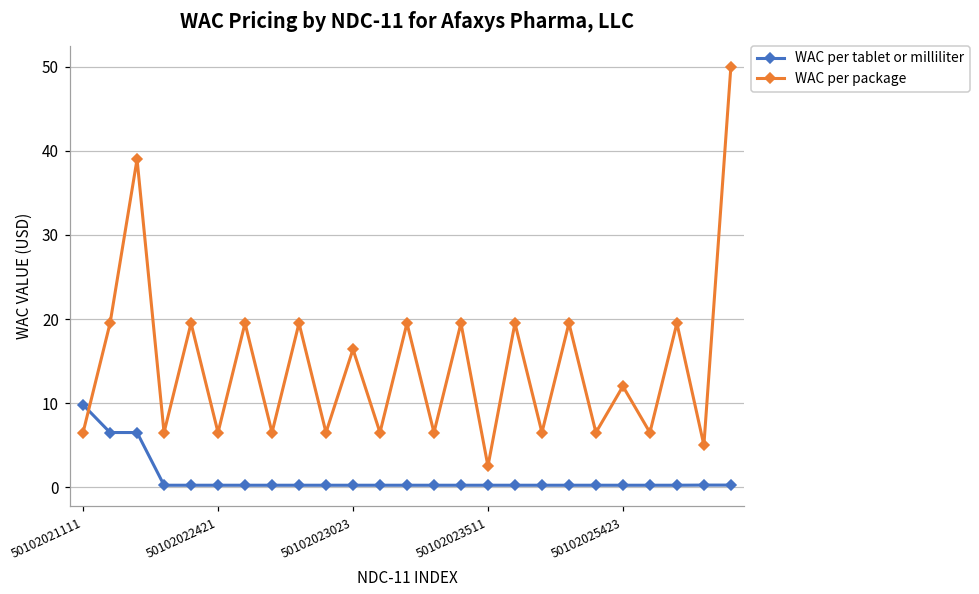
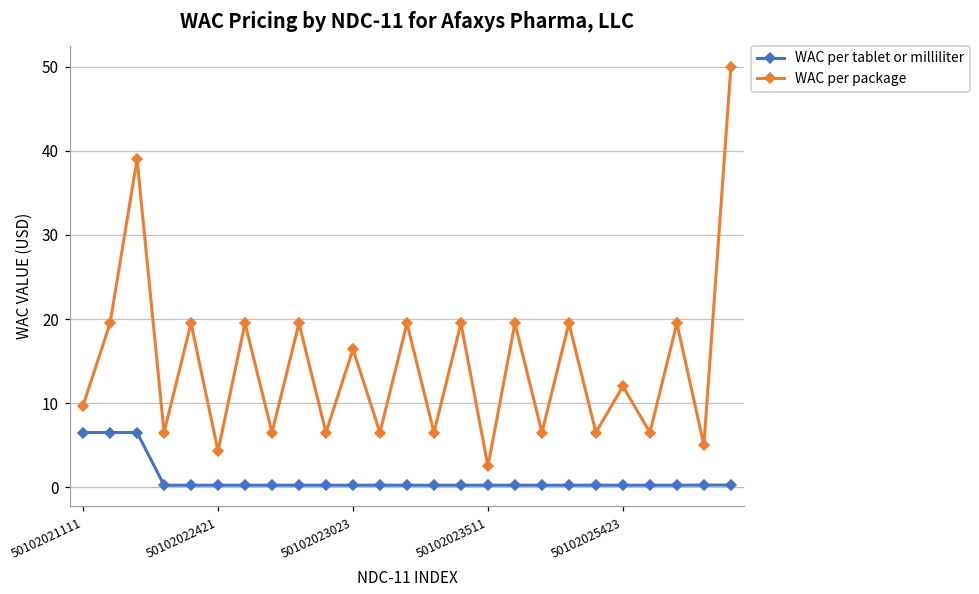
WAC per tablet or milliliter, 50102021111: 10 -> 7
WAC per package, 50102021111: 7 -> 10
WAC per package, 50102022421: 7 -> 4
